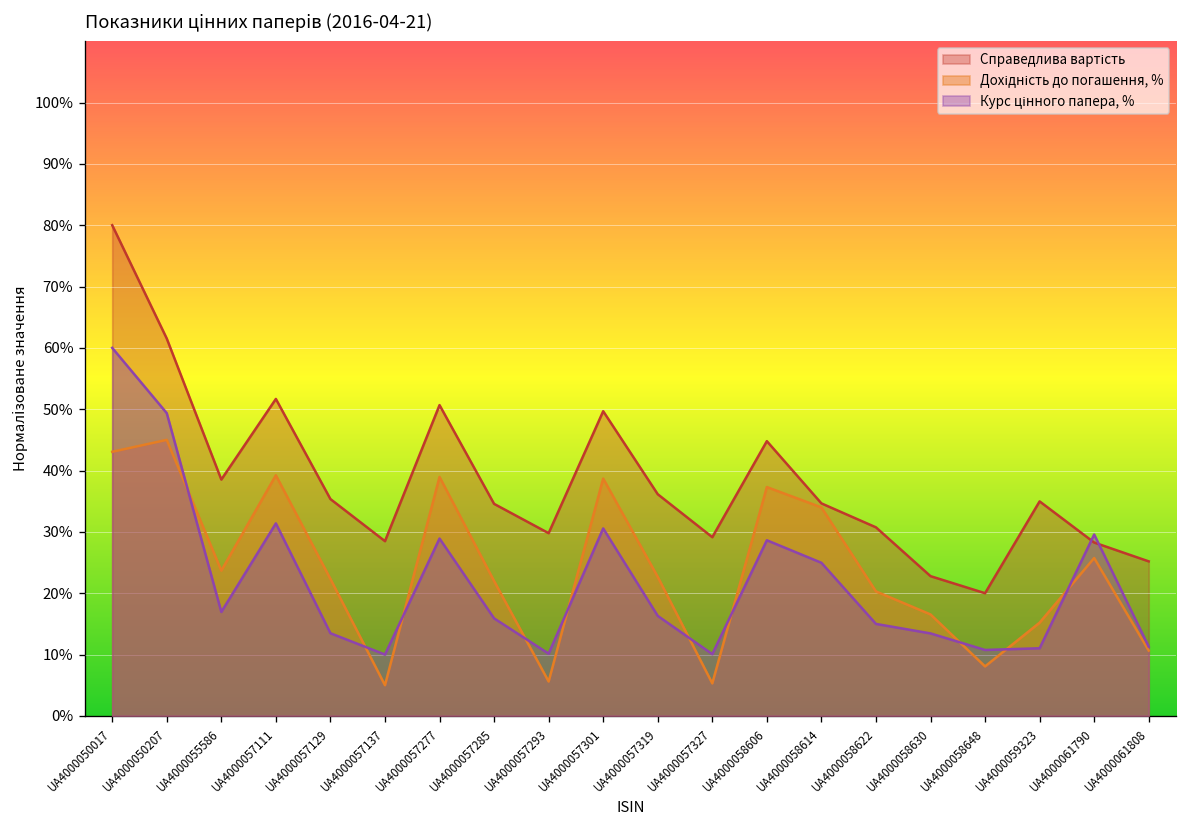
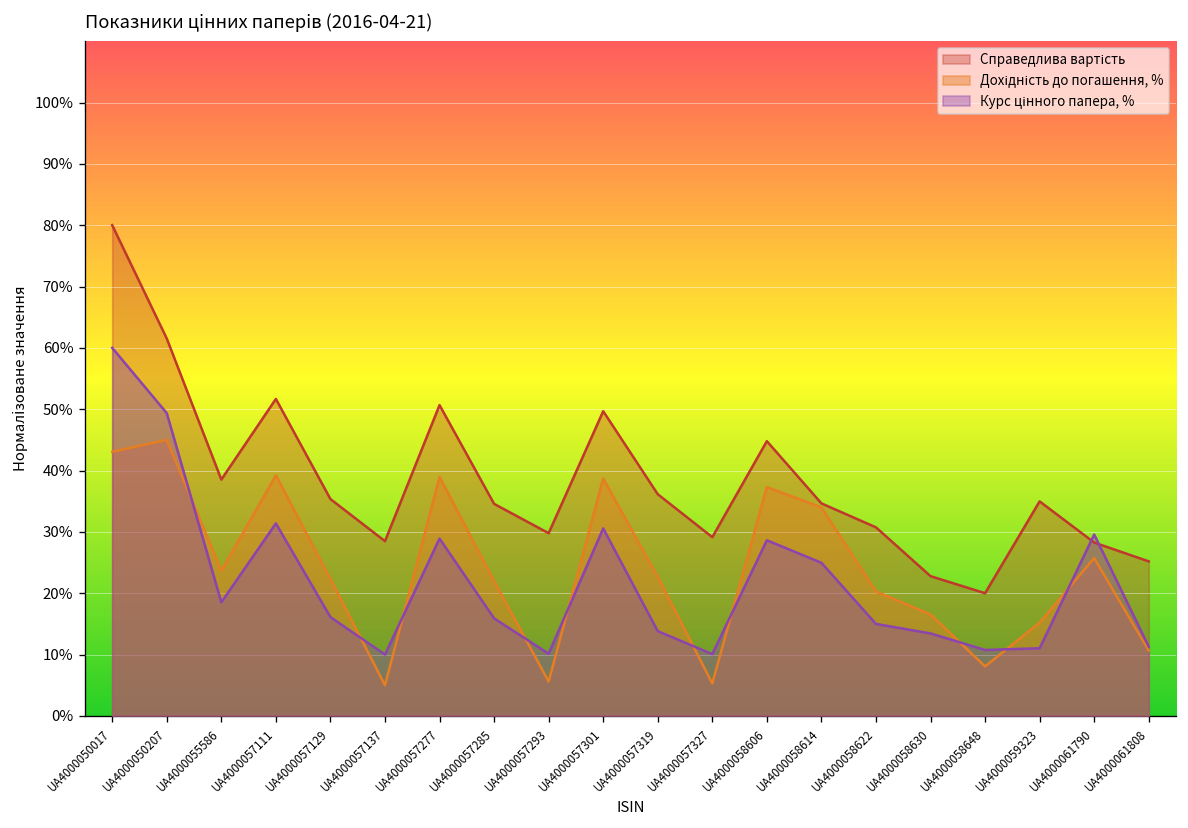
Курс цінного папера, %, UA4000055586: 17% -> 19%
Курс цінного папера, %, UA4000057129: 13% -> 16%
Курс цінного папера, %, UA4000057319: 16% -> 14%
